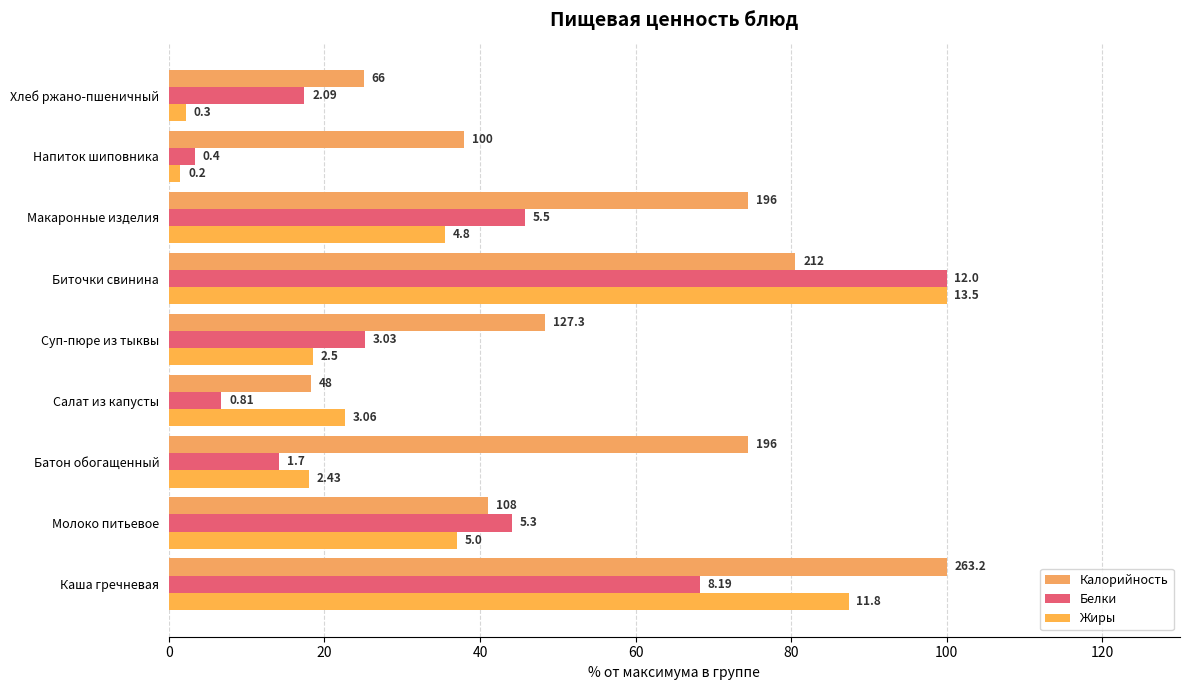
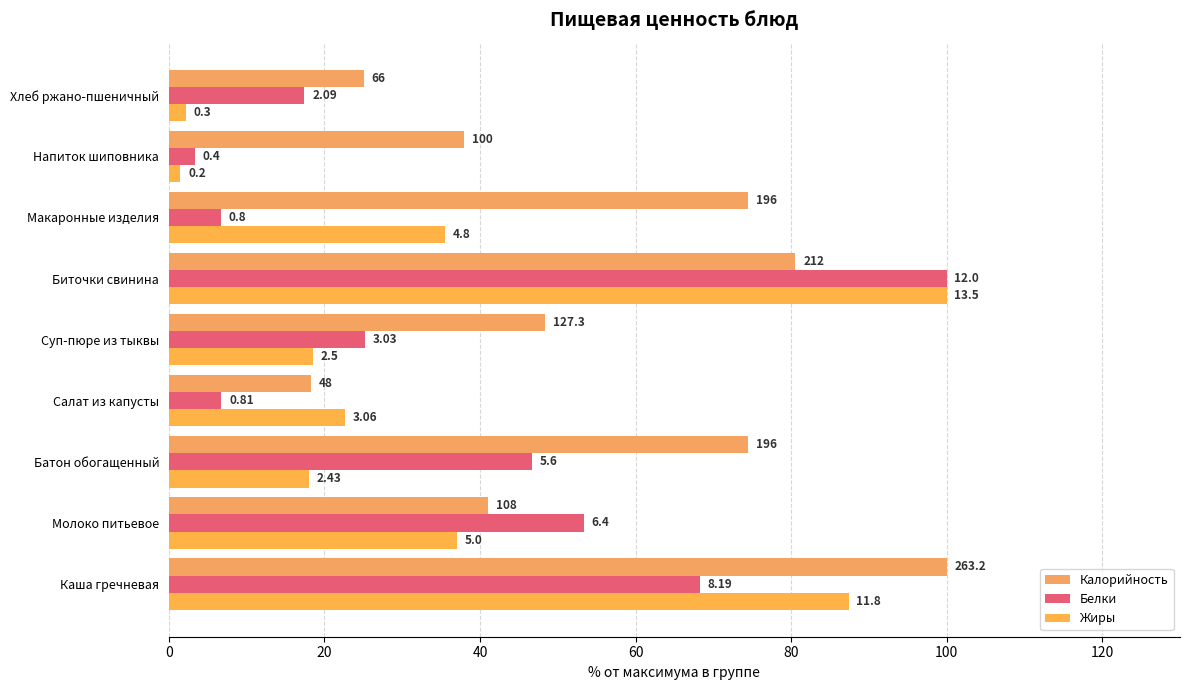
Белки, Макаронные изделия: 5.5 -> 0.8
Белки, Батон обогащенный: 1.7 -> 5.6
Белки, Молоко питьевое: 5.3 -> 6.4
